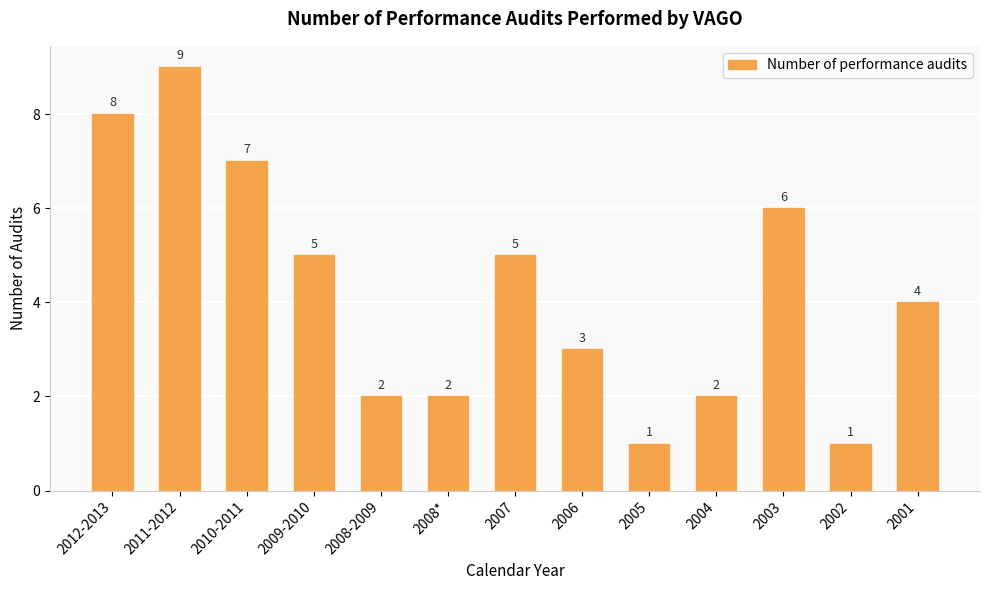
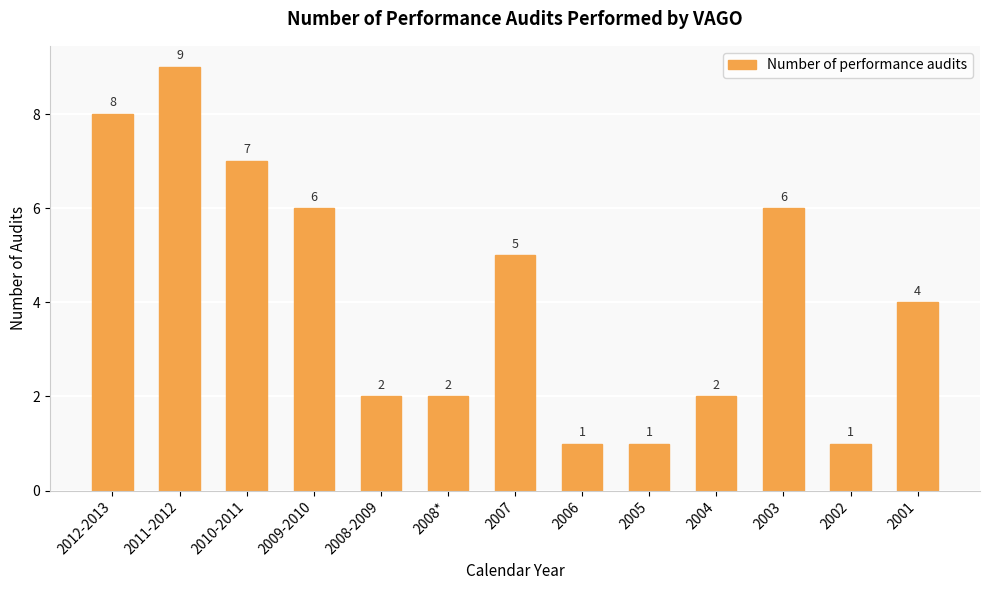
2009-2010: 5 -> 6
2006: 3 -> 1
